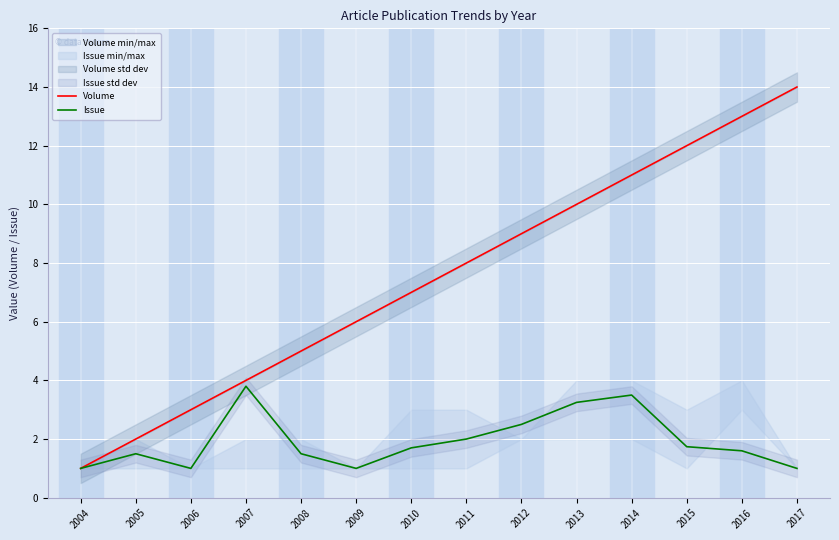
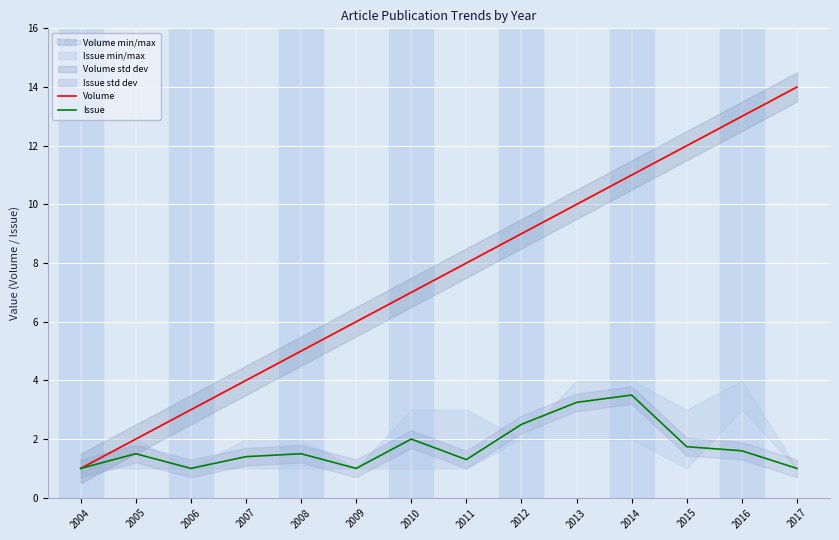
Issue, 2007: 3.8 -> 1.4
Issue, 2010: 1.7 -> 2.0
Issue, 2011: 2.0 -> 1.3
